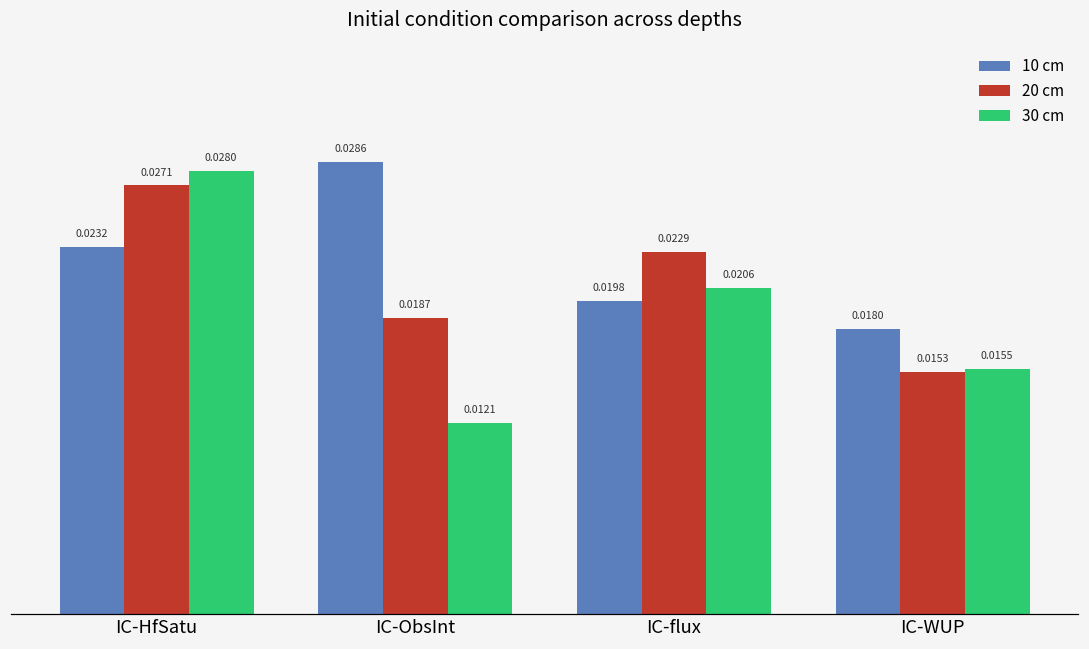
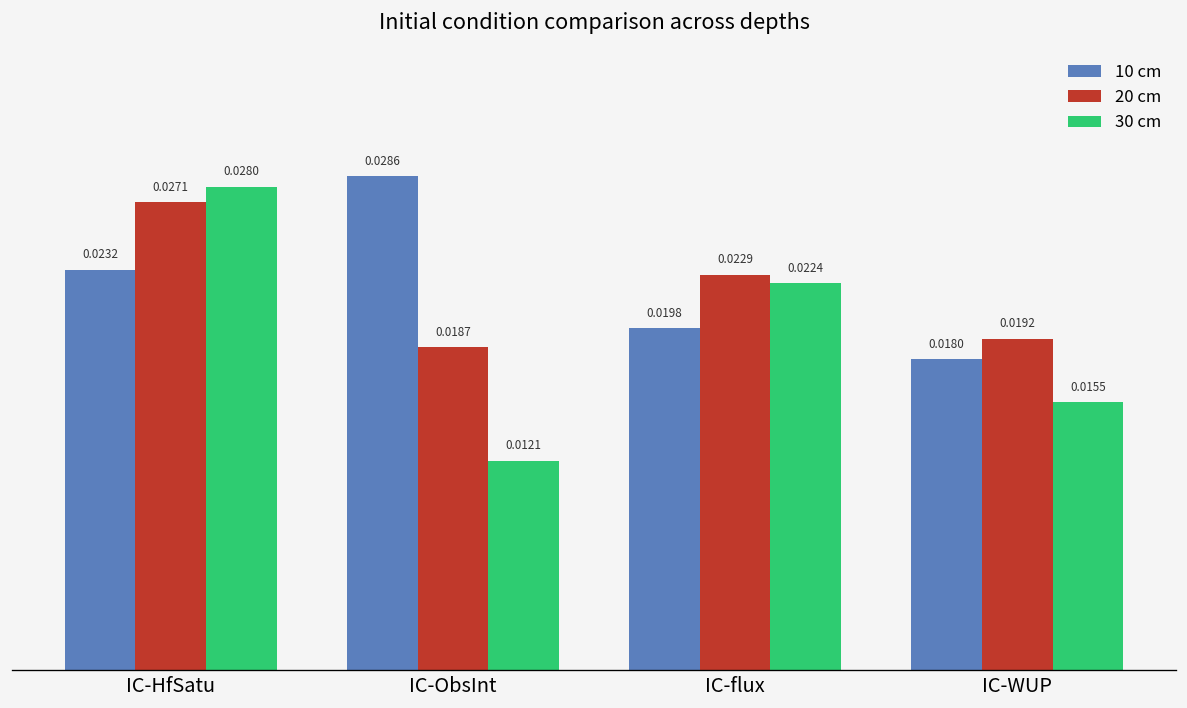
30 cm, IC-flux: 0.0206 -> 0.0224
20 cm, IC-WUP: 0.0153 -> 0.0192
